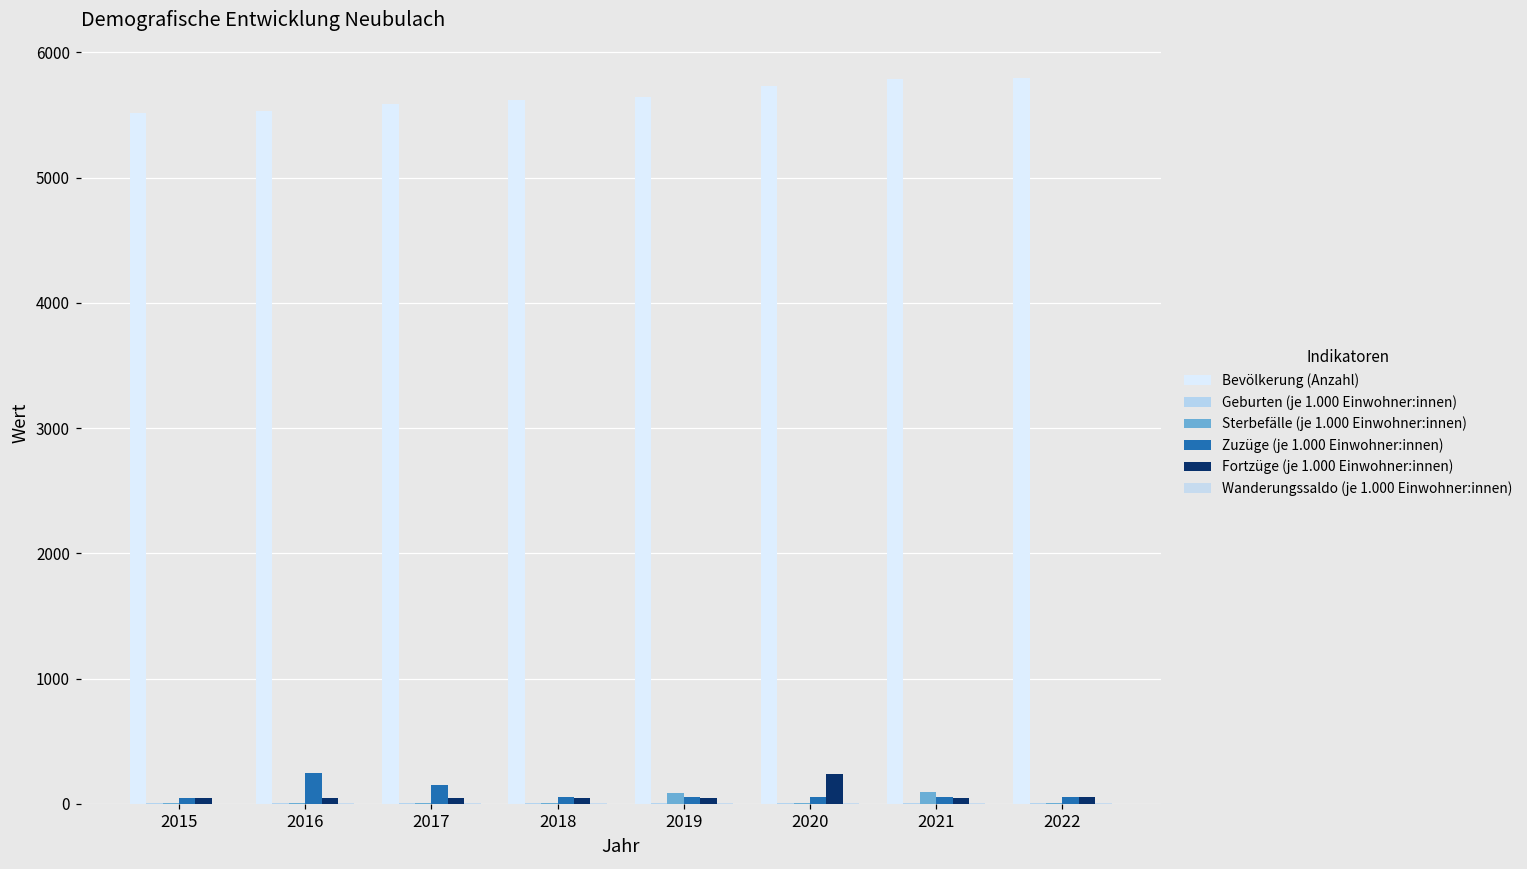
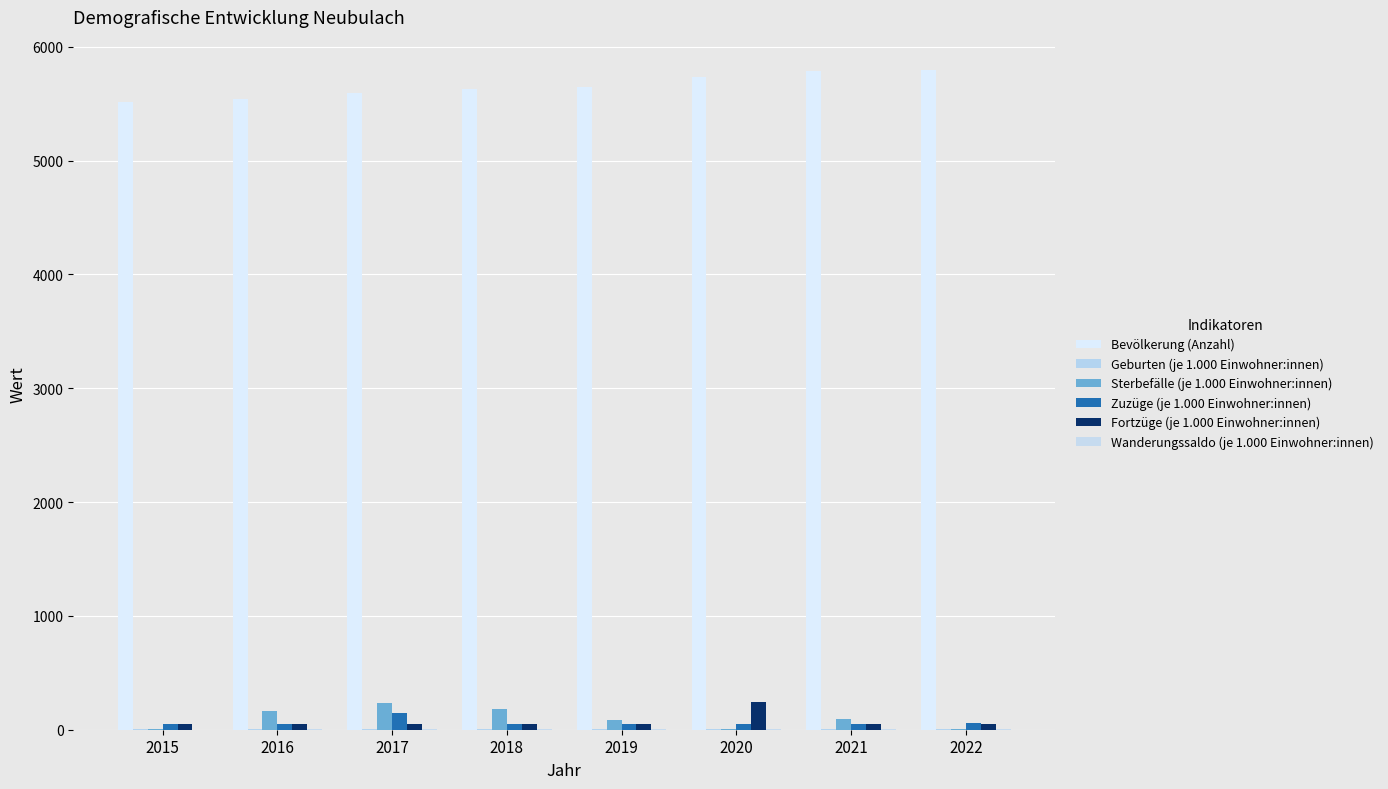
Sterbefälle (je 1.000 Einwohner:innen), 2016: 10 -> 170
Zuzüge (je 1.000 Einwohner:innen), 2016: 250 -> 50
Sterbefälle (je 1.000 Einwohner:innen), 2017: 10 -> 230
Sterbefälle (je 1.000 Einwohner:innen), 2018: 10 -> 180
